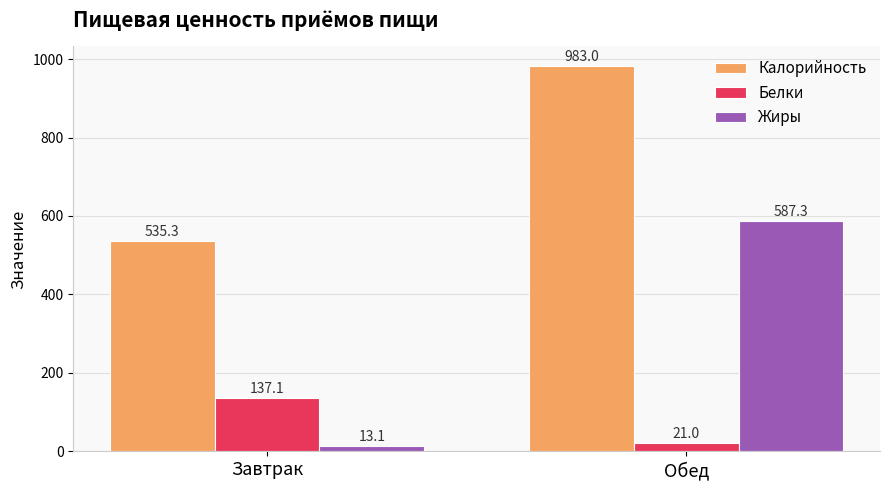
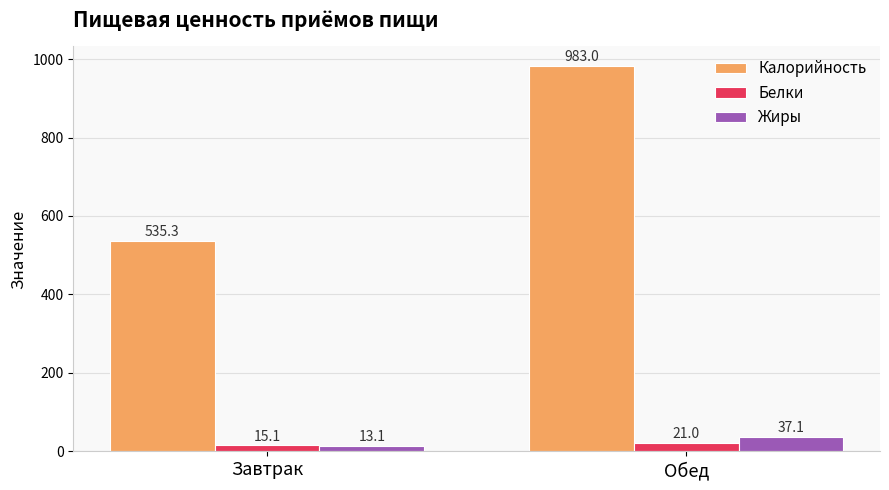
Белки, Завтрак: 137.1 -> 15.1
Жиры, Обед: 587.3 -> 37.1
